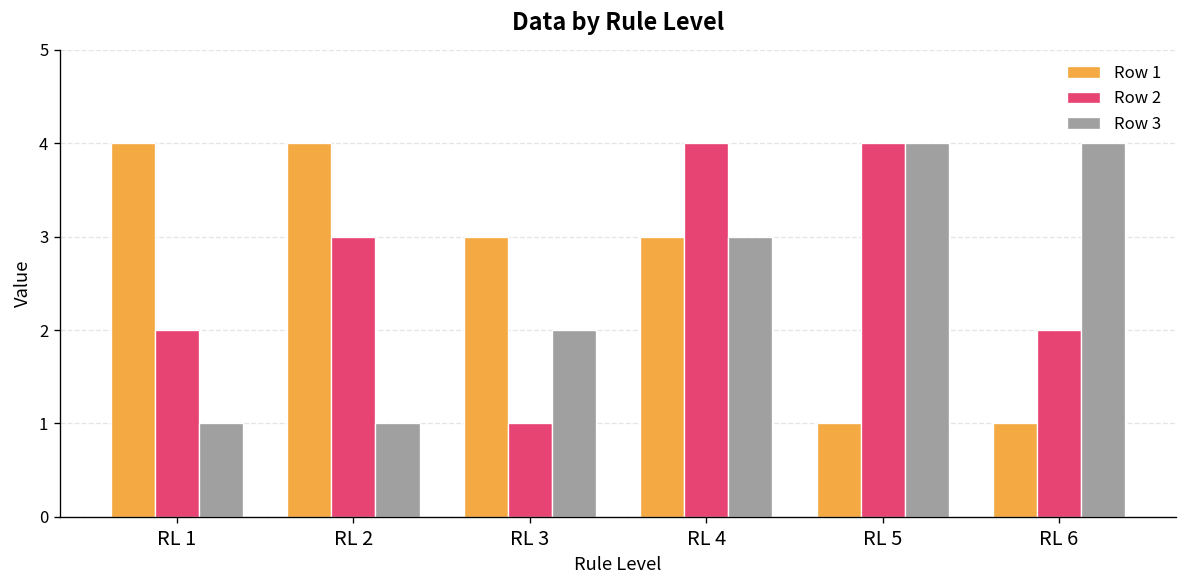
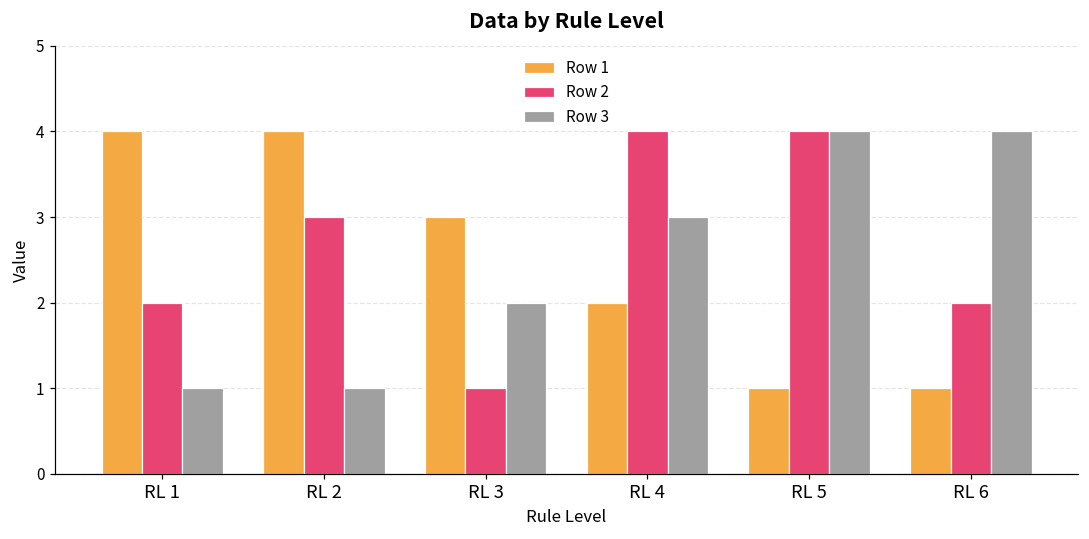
Row 1, RL 4: 3 -> 2
